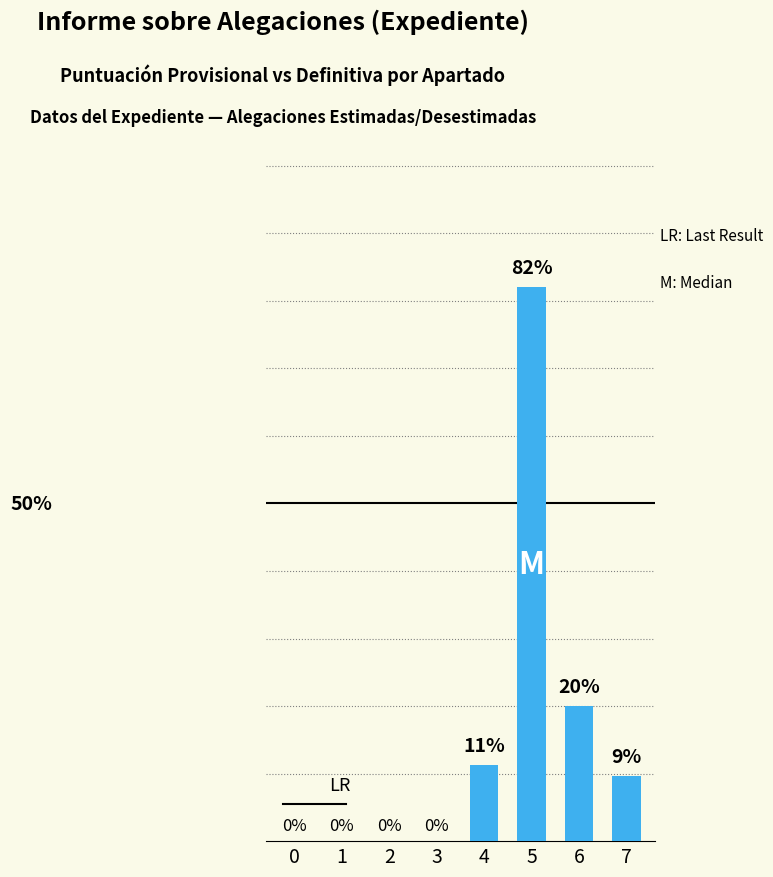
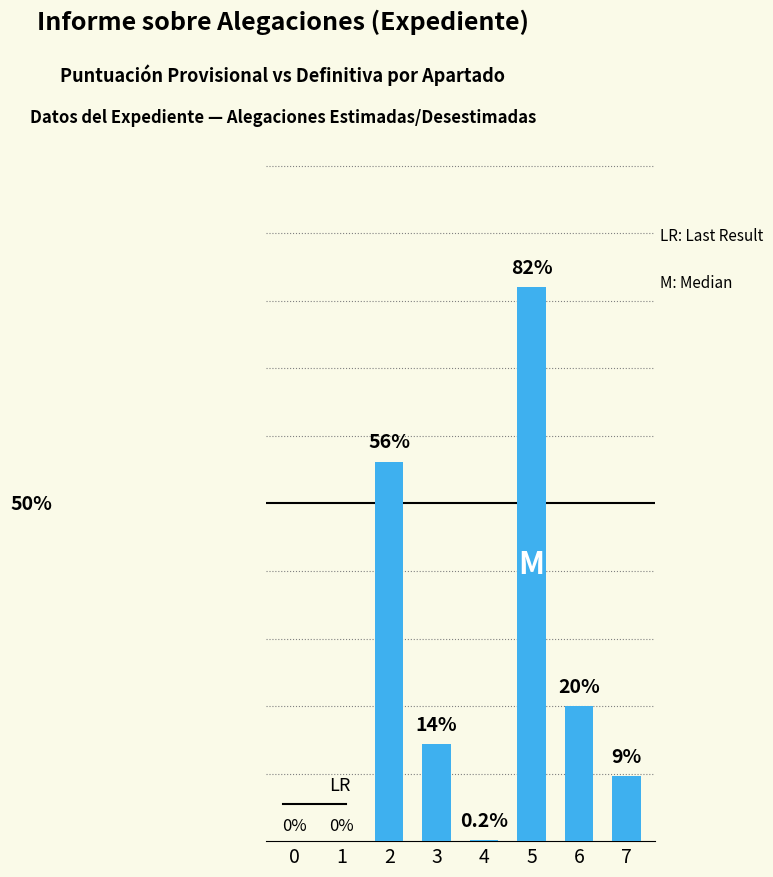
2: 0% -> 56%
3: 0% -> 14%
4: 11% -> 0.2%
